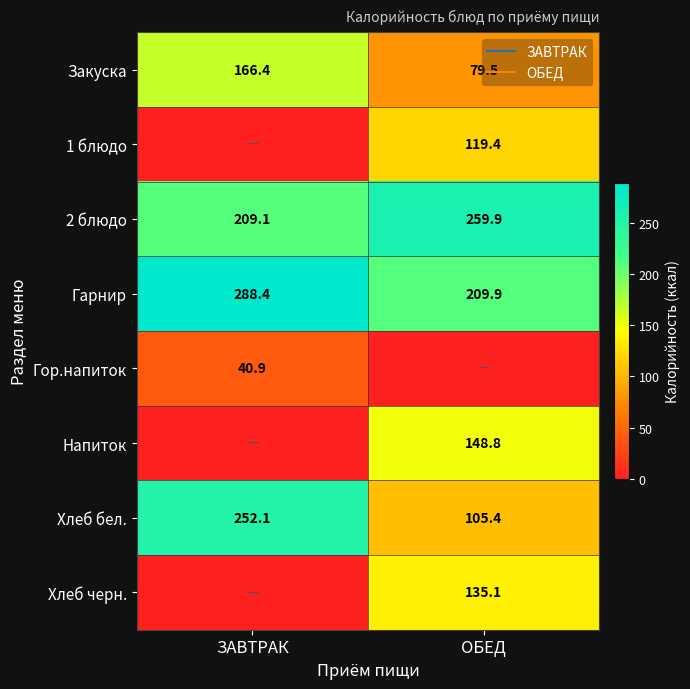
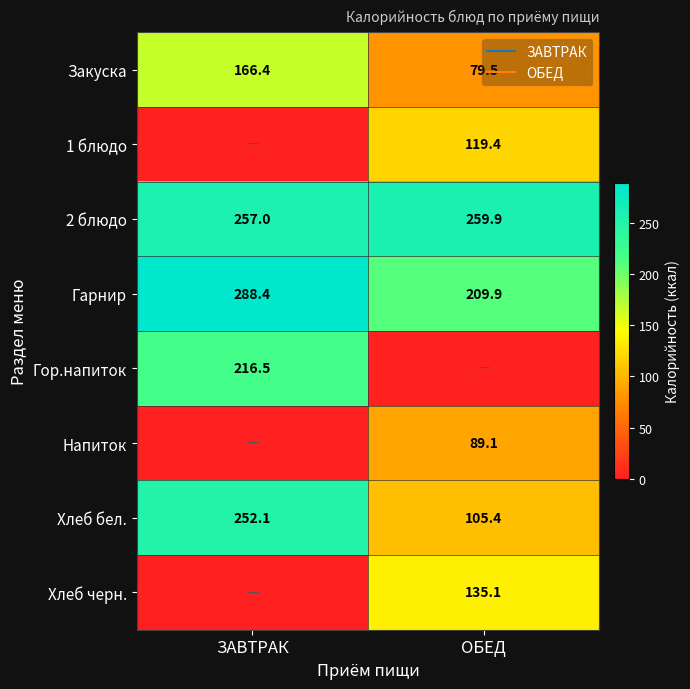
2 блюдо, ЗАВТРАК: 209.1 -> 257.0
Гор.напиток, ЗАВТРАК: 40.9 -> 216.5
Напиток, ОБЕД: 148.8 -> 89.1
